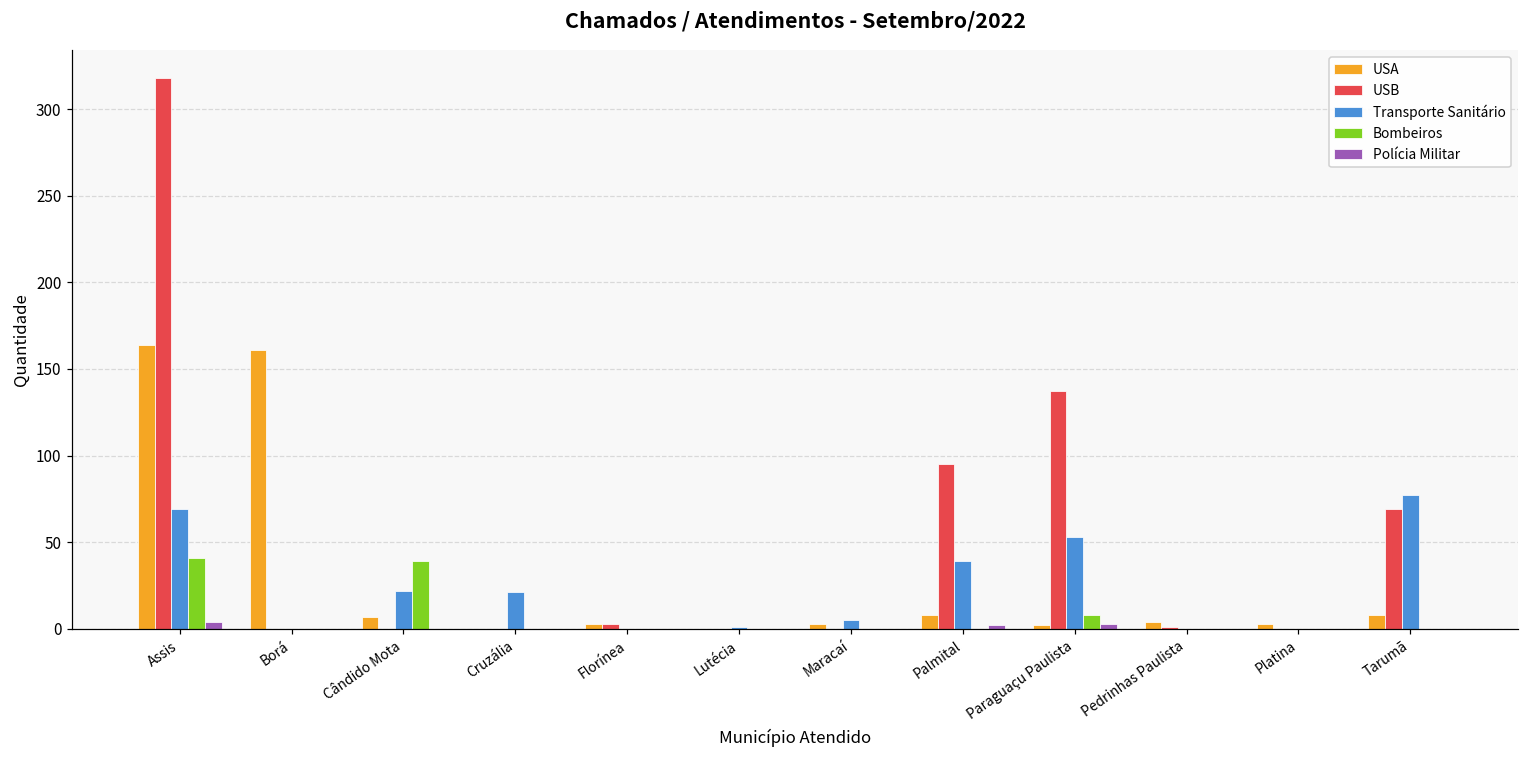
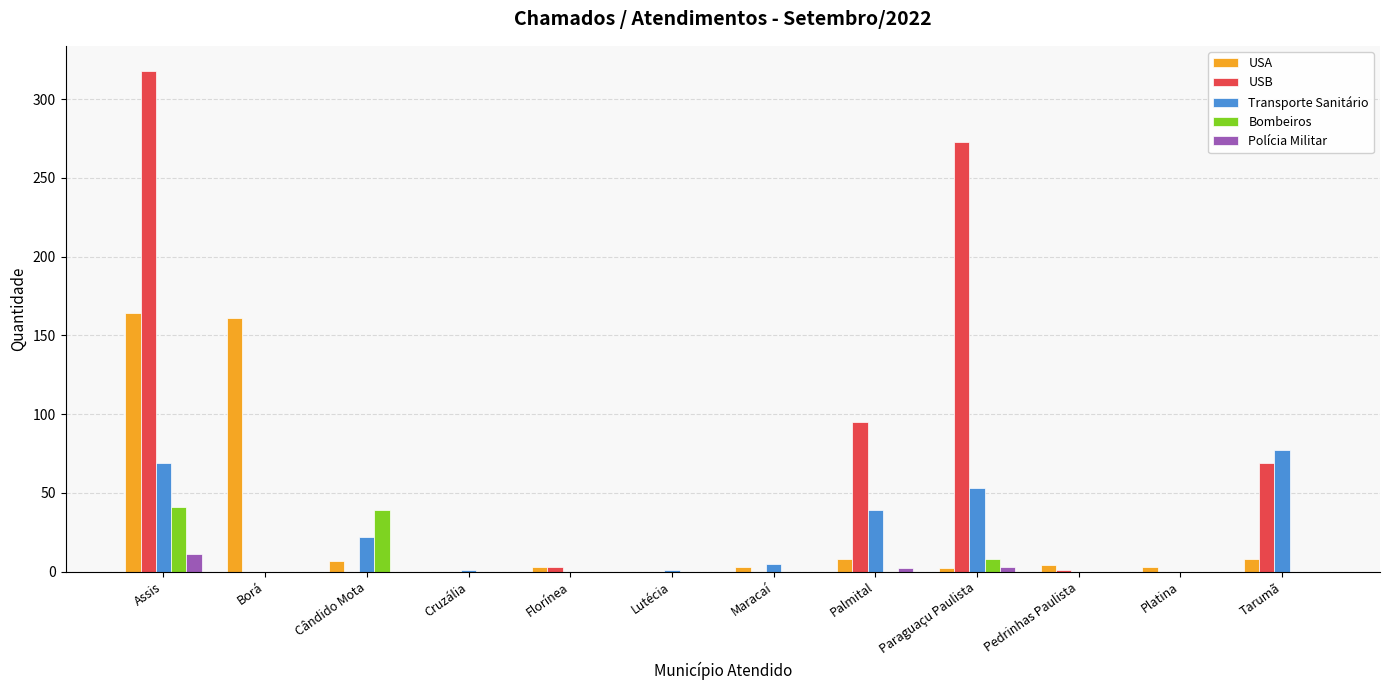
Polícia Militar, Assis: 4 -> 11
Transporte Sanitário, Cruzália: 21 -> 1
USB, Paraguaçu Paulista: 137 -> 273
